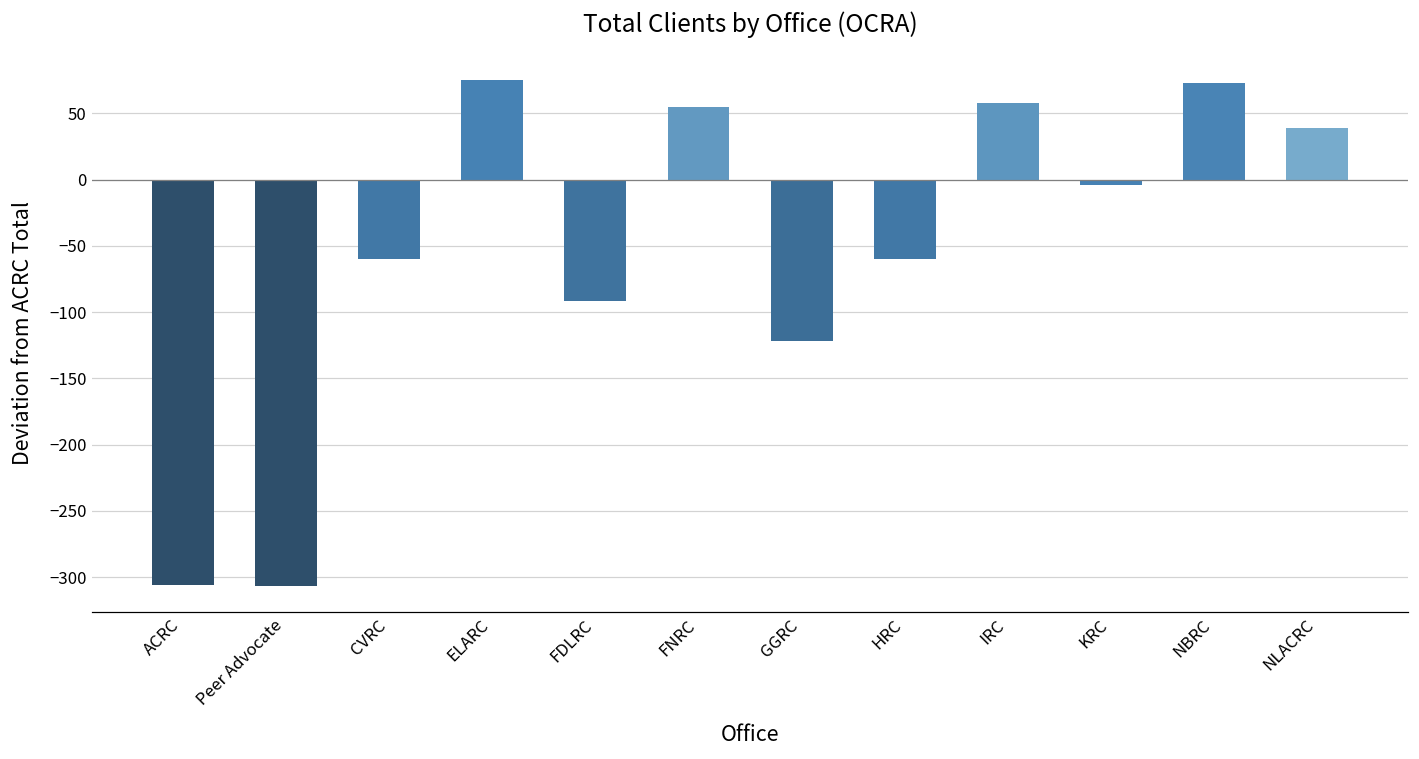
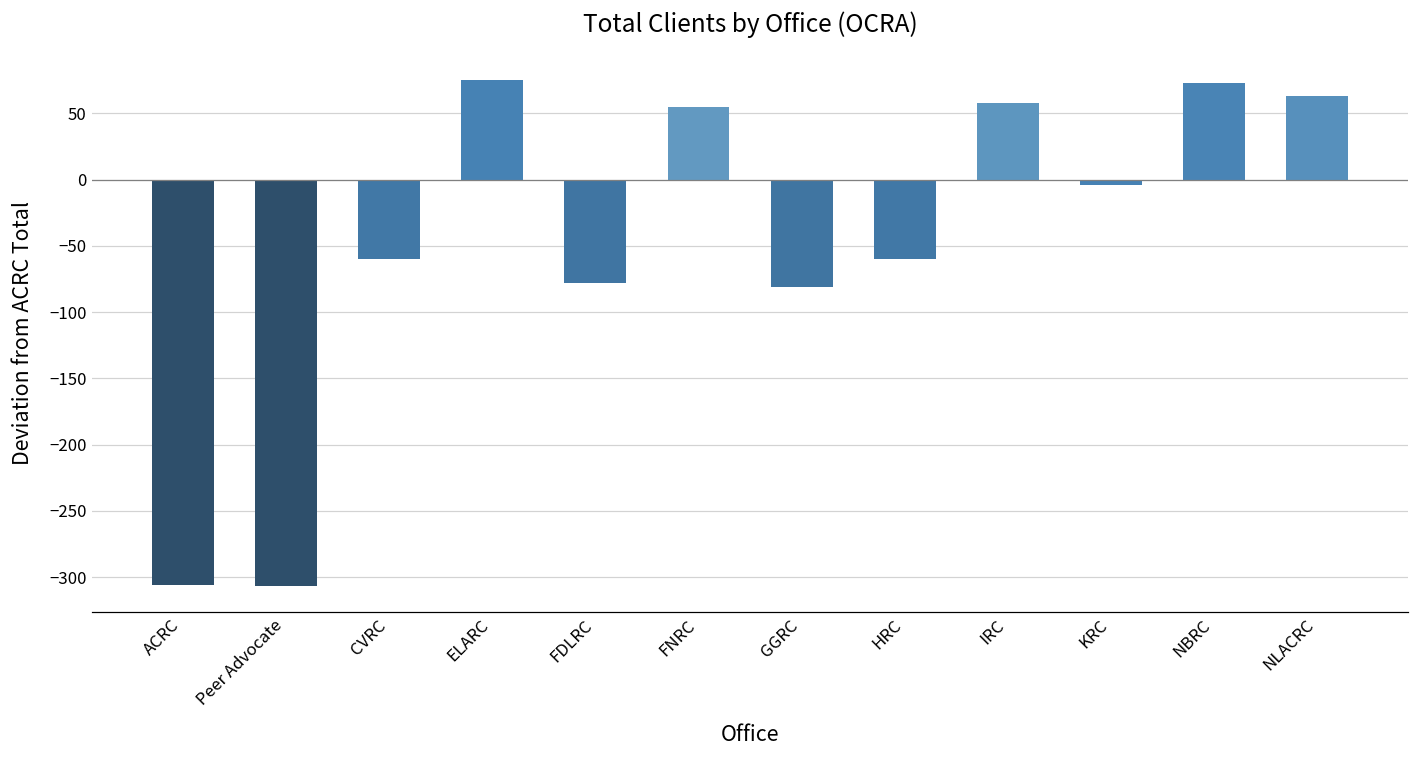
FDLRC: -92 -> -78
GGRC: -122 -> -81
NLACRC: 39 -> 63
